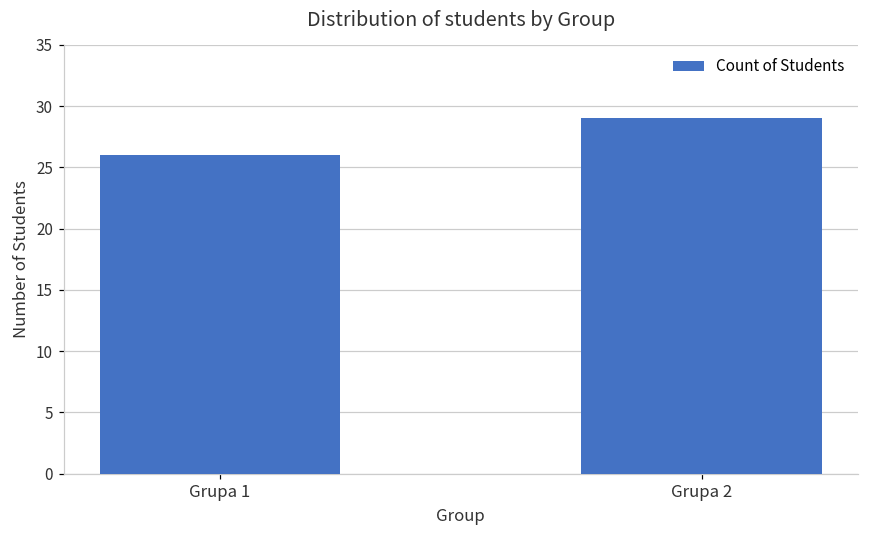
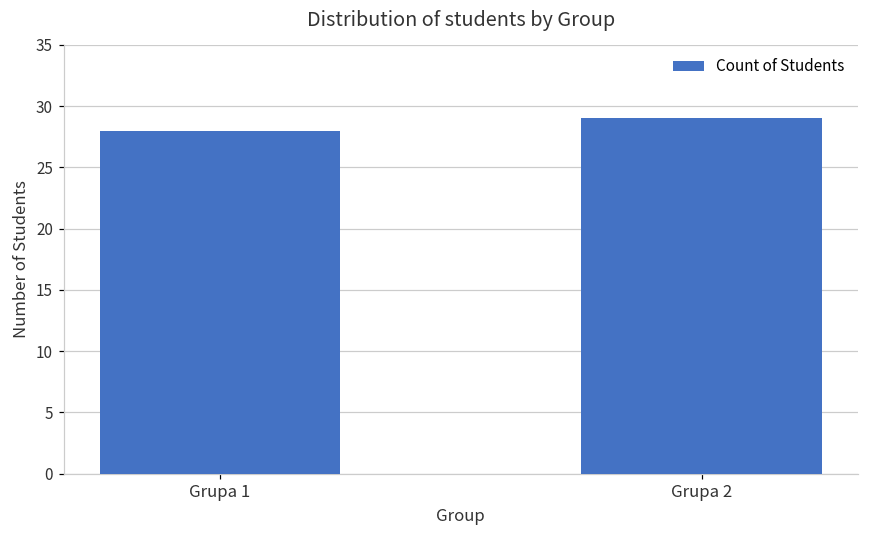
Grupa 1: 26 -> 28
